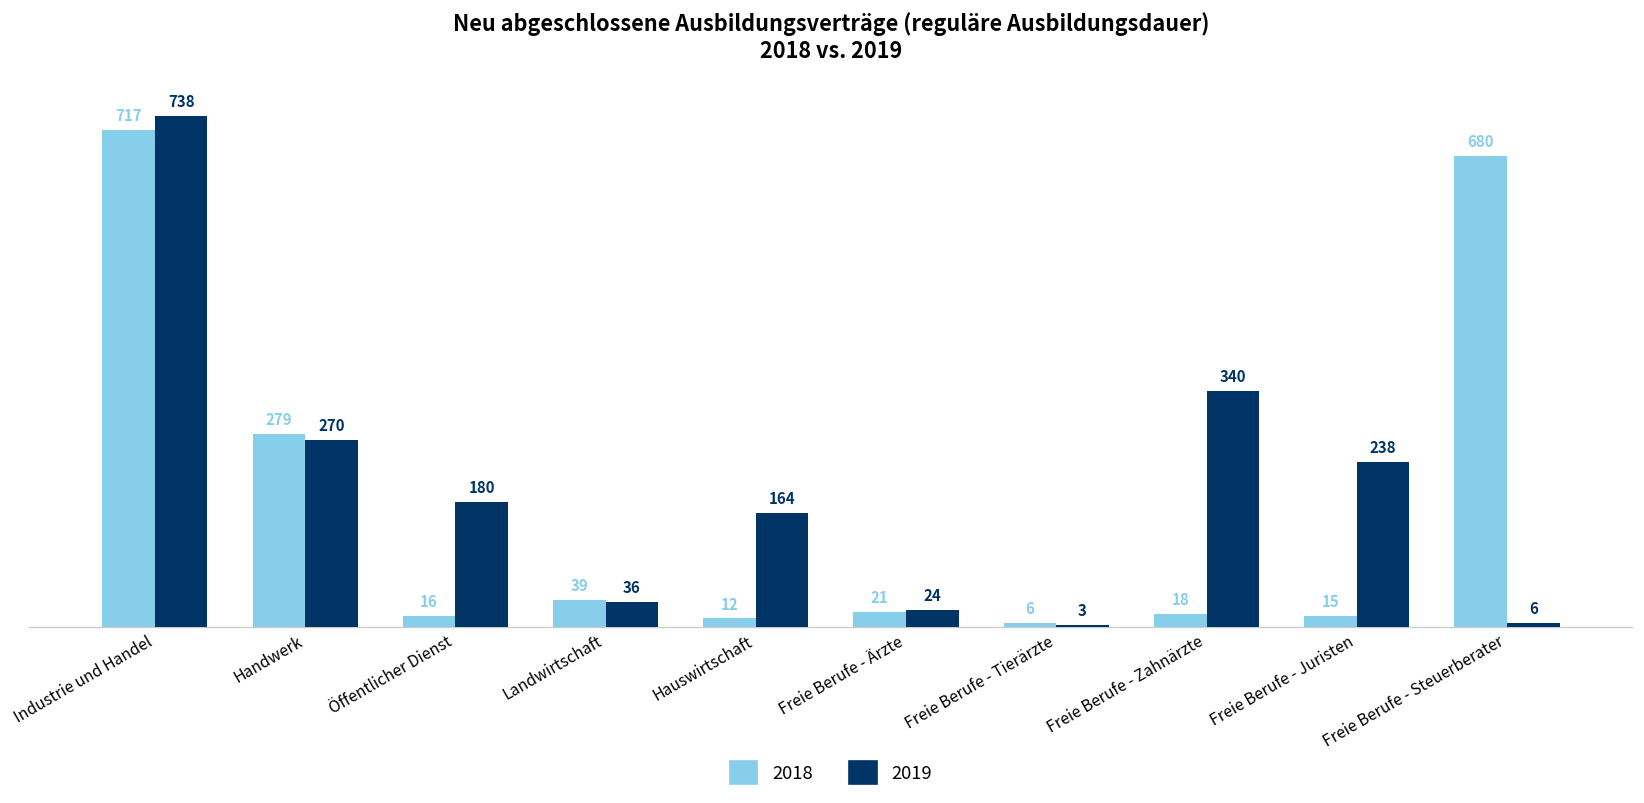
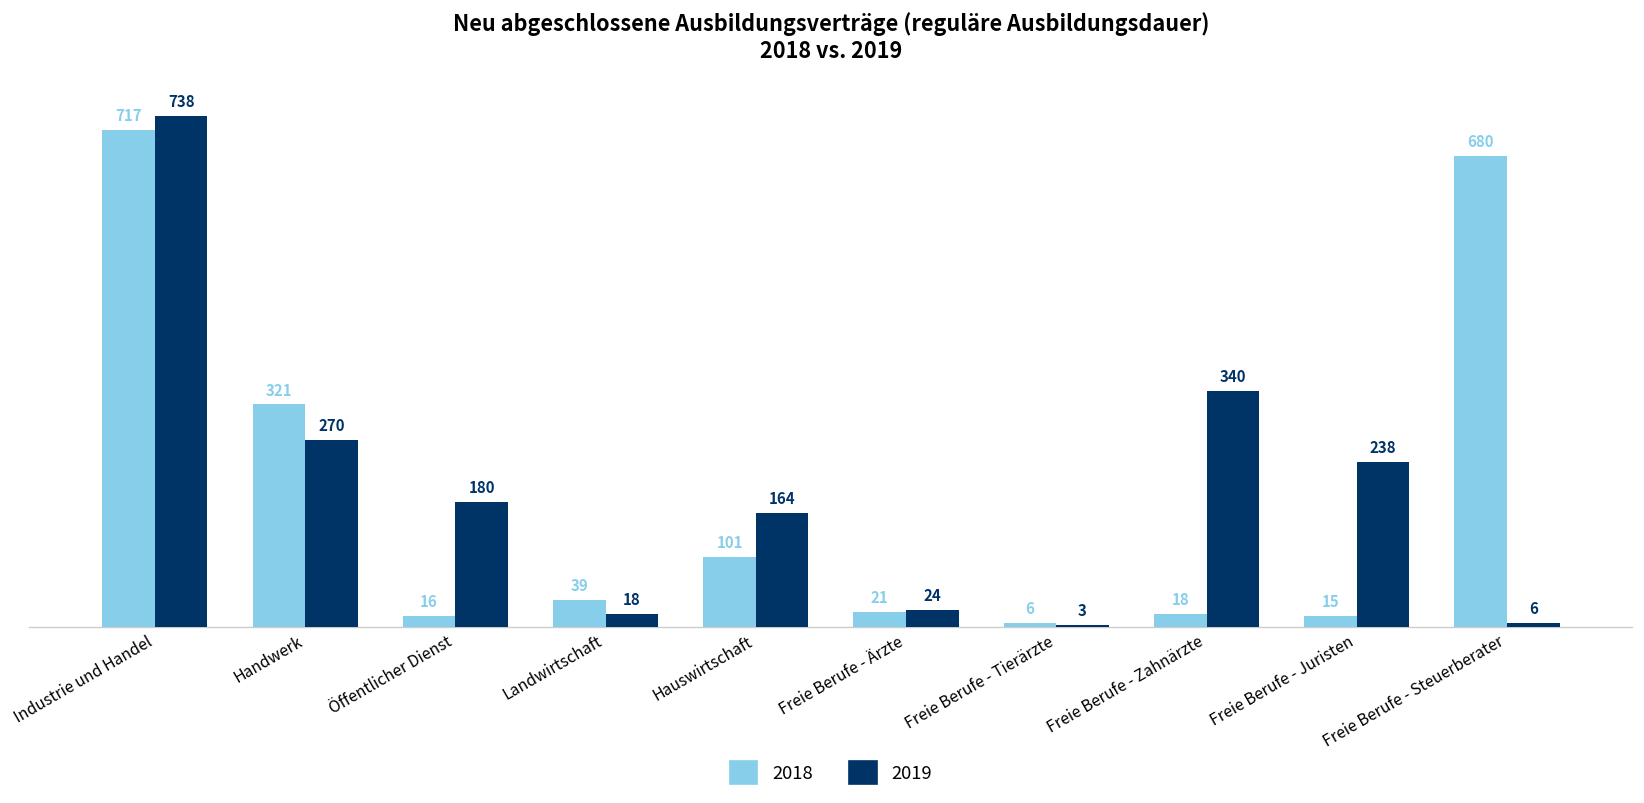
2018, Handwerk: 279 -> 321
2019, Landwirtschaft: 36 -> 18
2018, Hauswirtschaft: 12 -> 101
